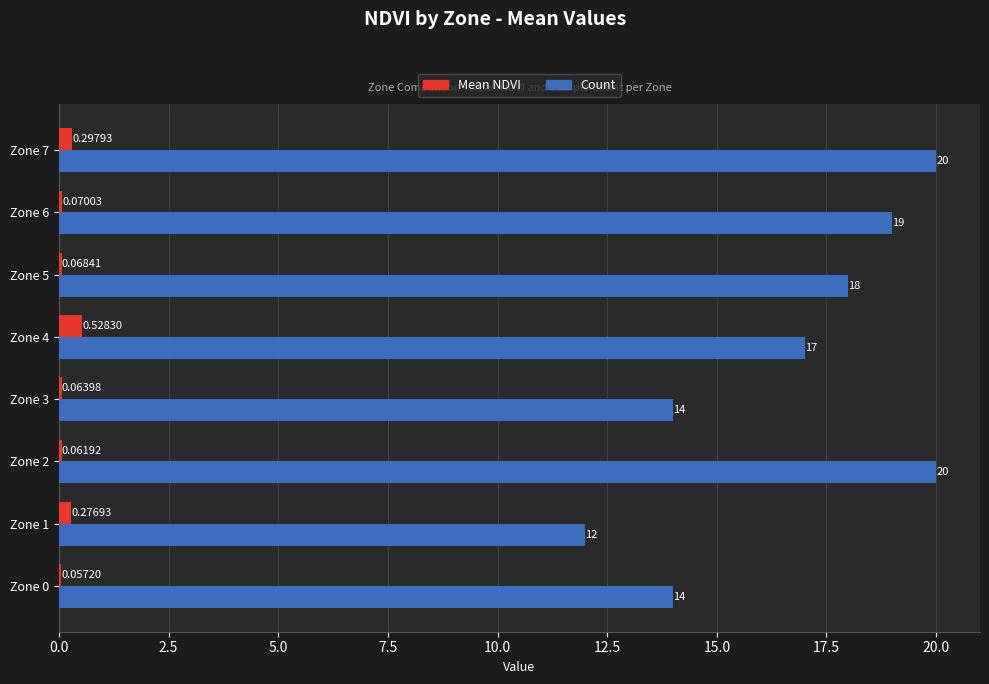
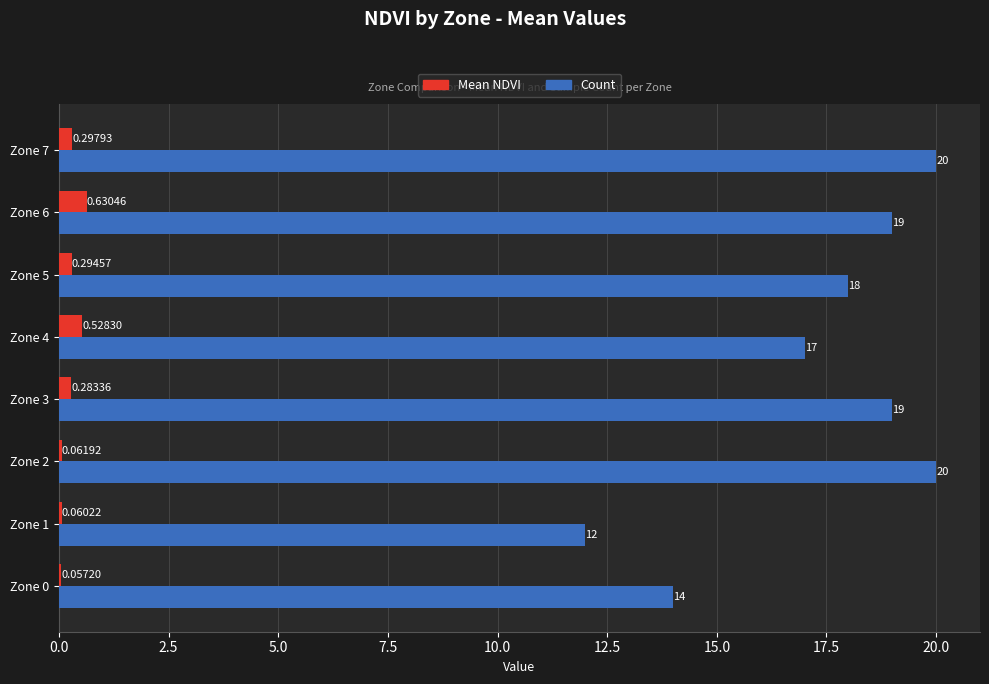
Mean NDVI, Zone 6: 0.07003 -> 0.63046
Mean NDVI, Zone 5: 0.06841 -> 0.29457
Mean NDVI, Zone 3: 0.06398 -> 0.28336
Count, Zone 3: 14 -> 19
Mean NDVI, Zone 1: 0.27693 -> 0.06022
